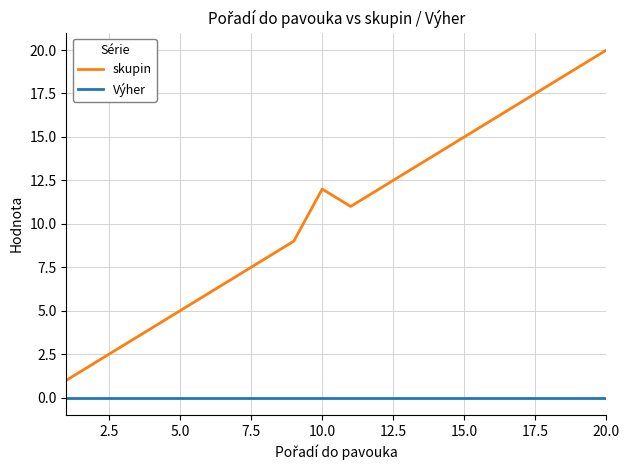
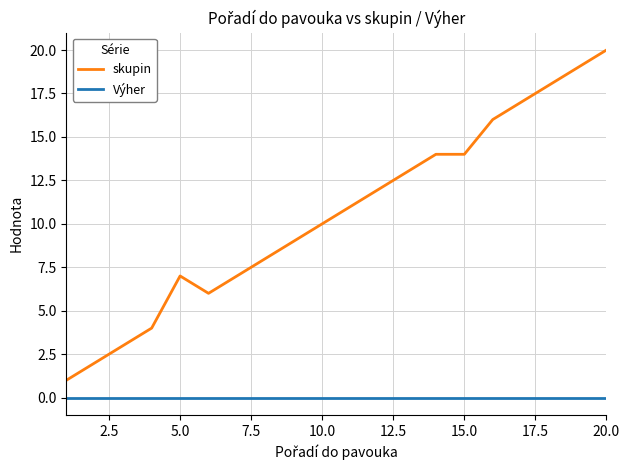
skupin, 5.0: 5 -> 7
skupin, 10.0: 12 -> 10
skupin, 15.0: 15 -> 14
